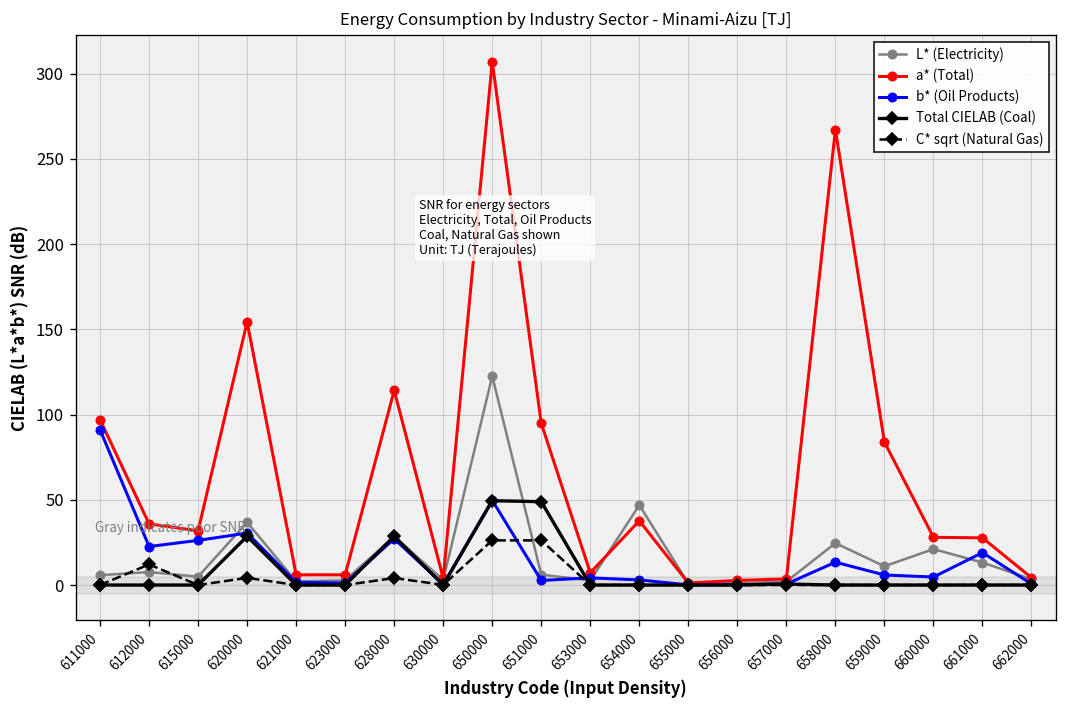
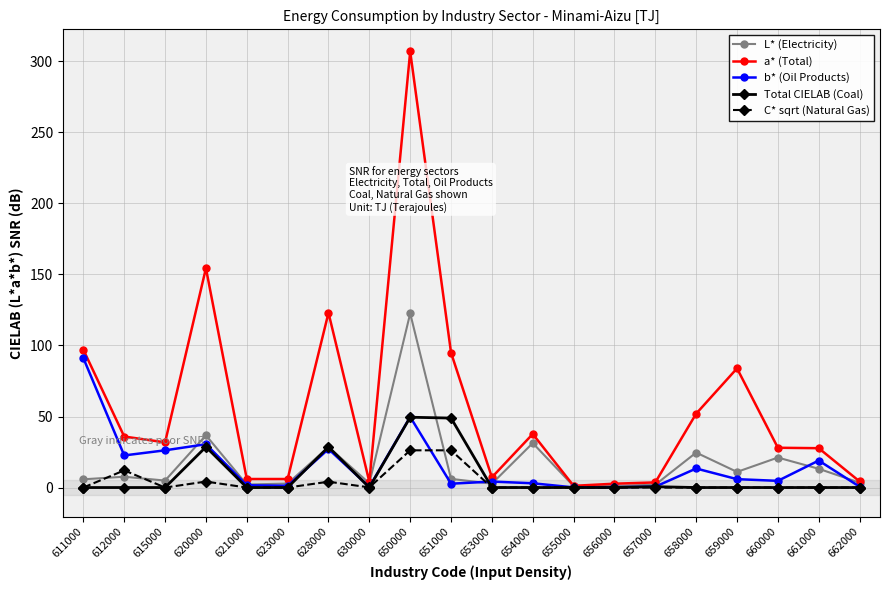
a* (Total), 628000: 114 -> 123
L* (Electricity), 654000: 47 -> 31
a* (Total), 658000: 267 -> 52
